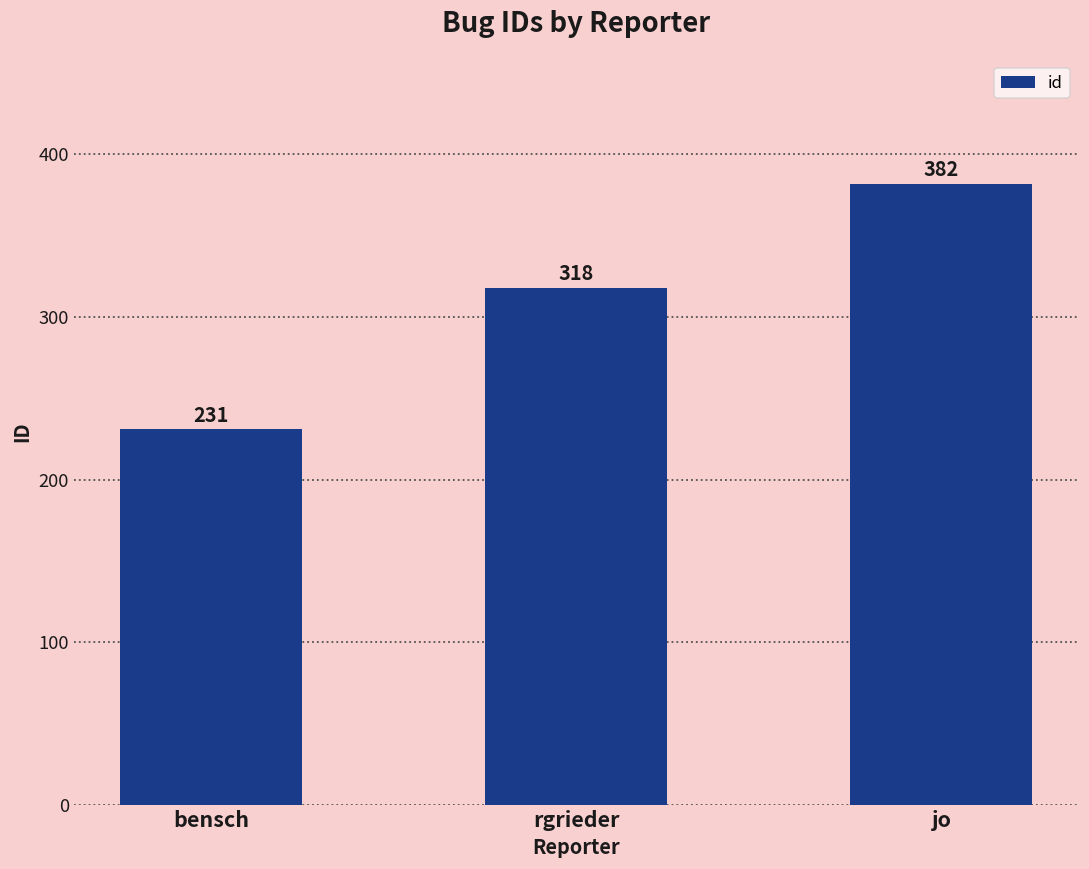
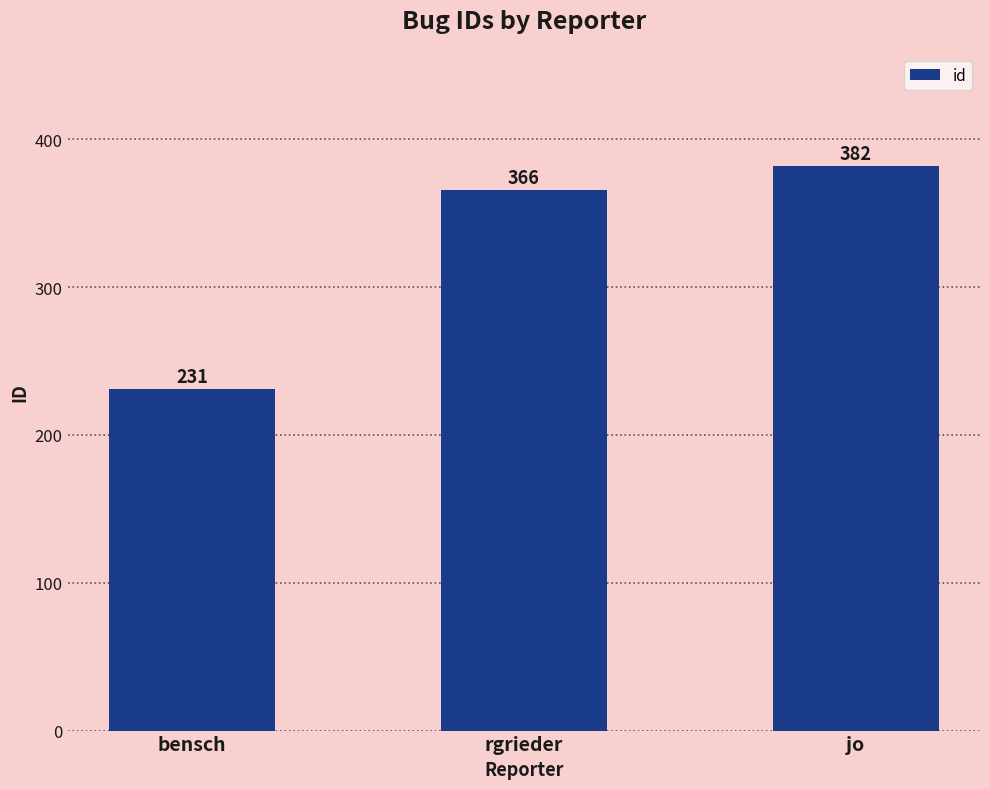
rgrieder: 318 -> 366
